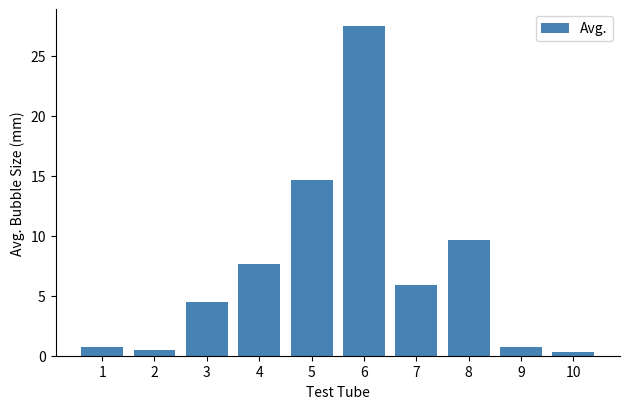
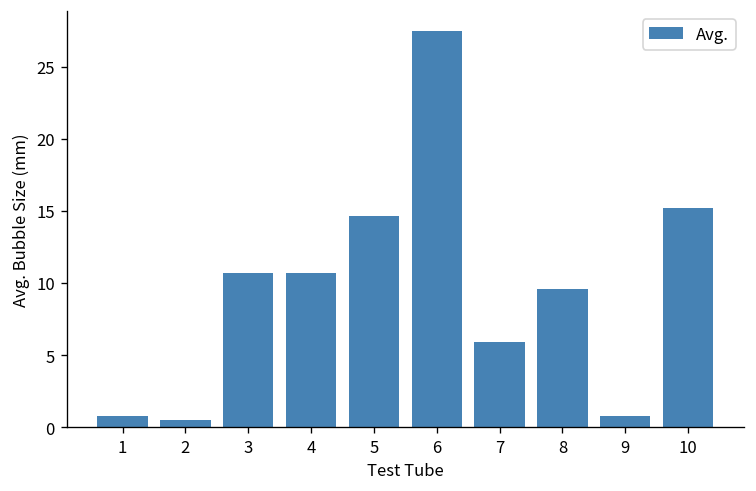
3: 4.5 -> 10.7
4: 7.7 -> 10.7
10: 0.3 -> 15.2
